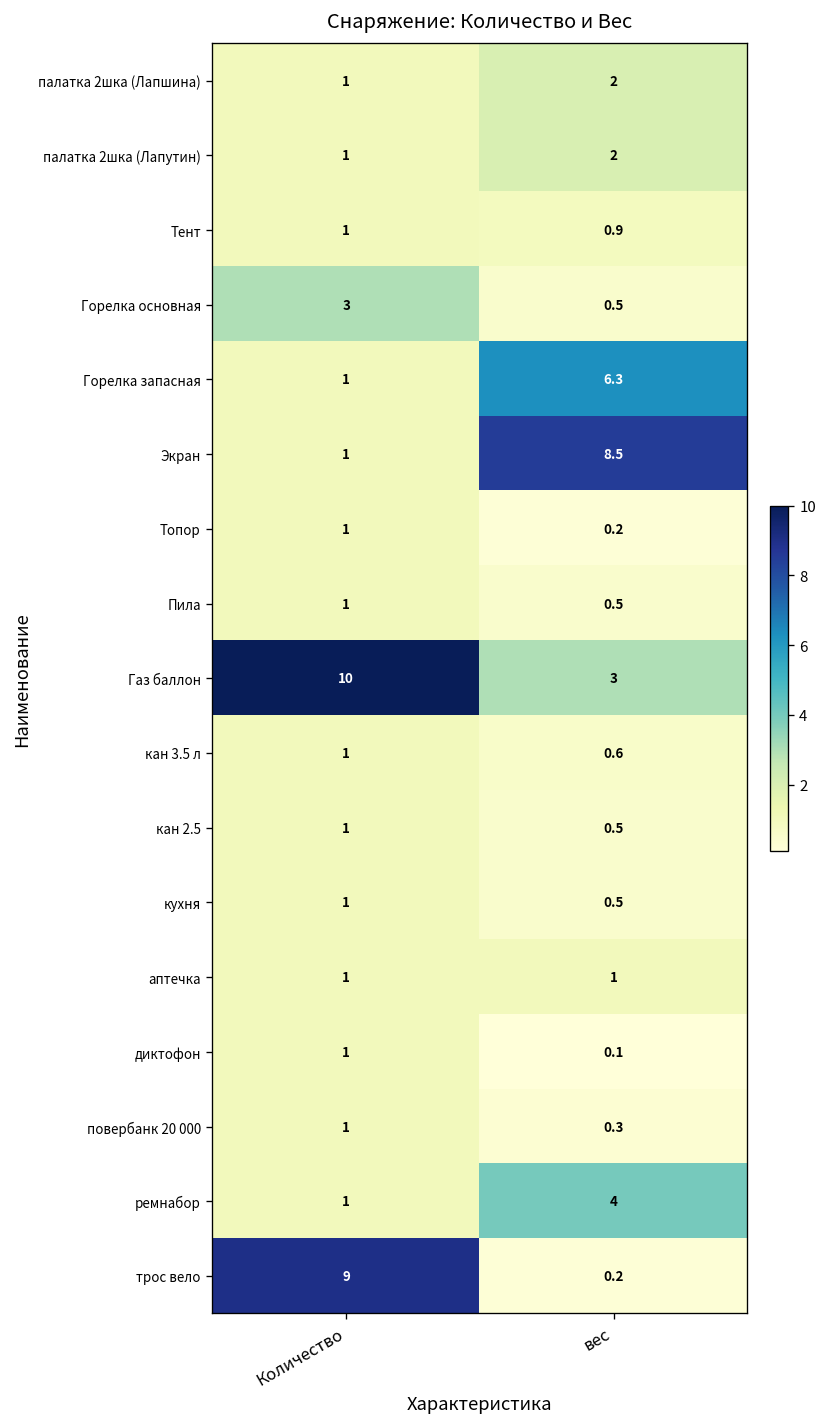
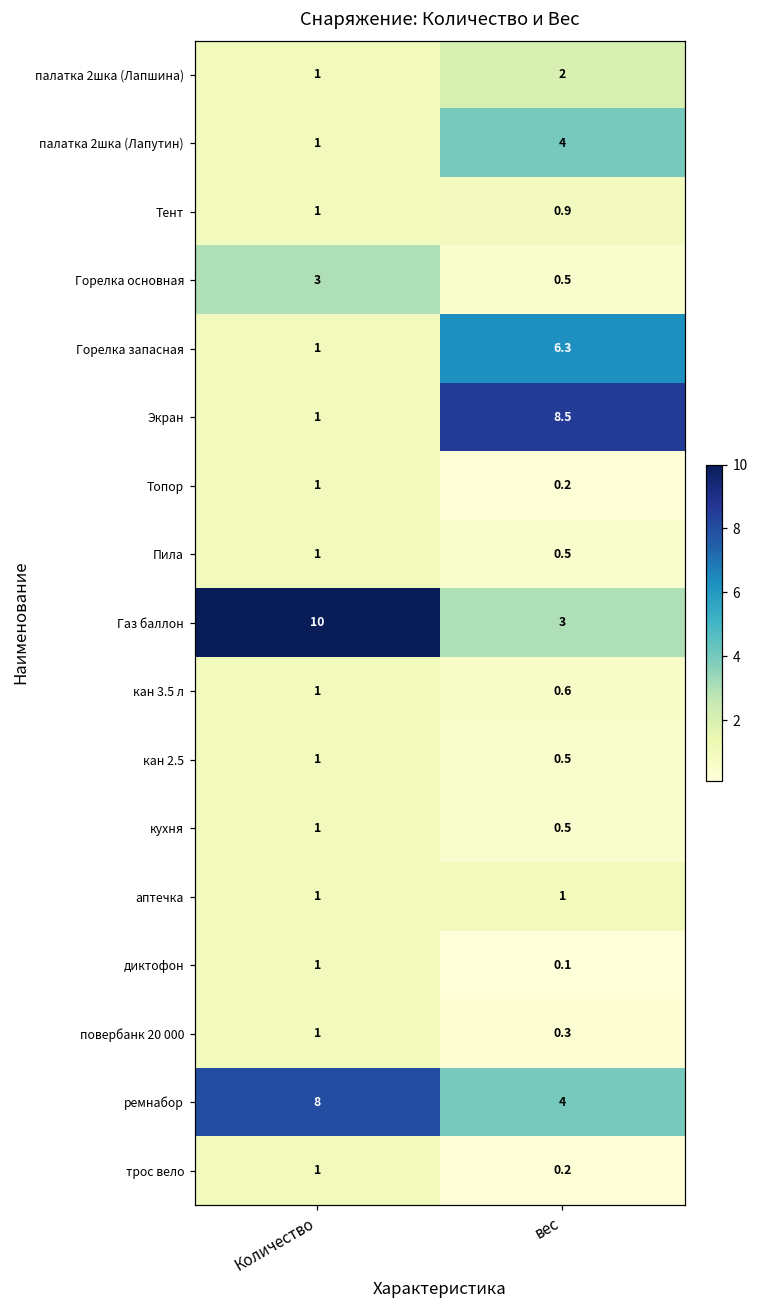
палатка 2шка (Лапутин), вес: 2 -> 4
ремнабор, Количество: 1 -> 8
трос вело, Количество: 9 -> 1
